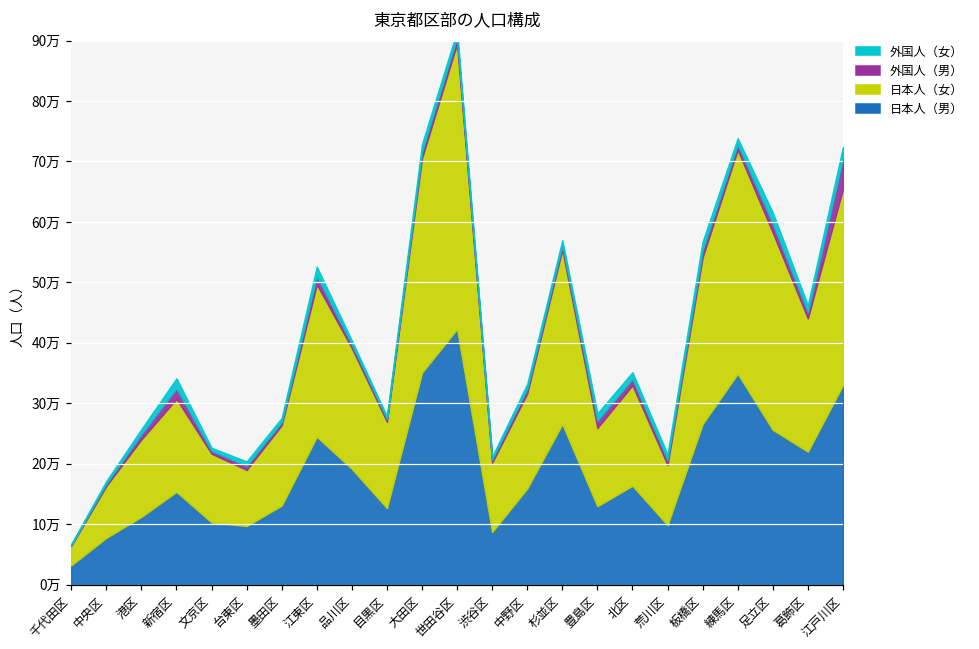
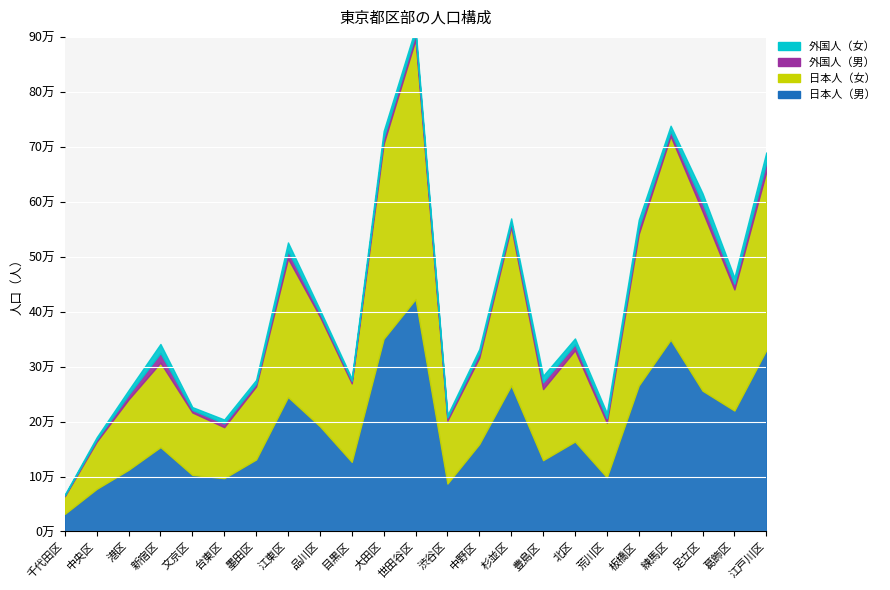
外国人（男）, 江戸川区: 5万 -> 2万
